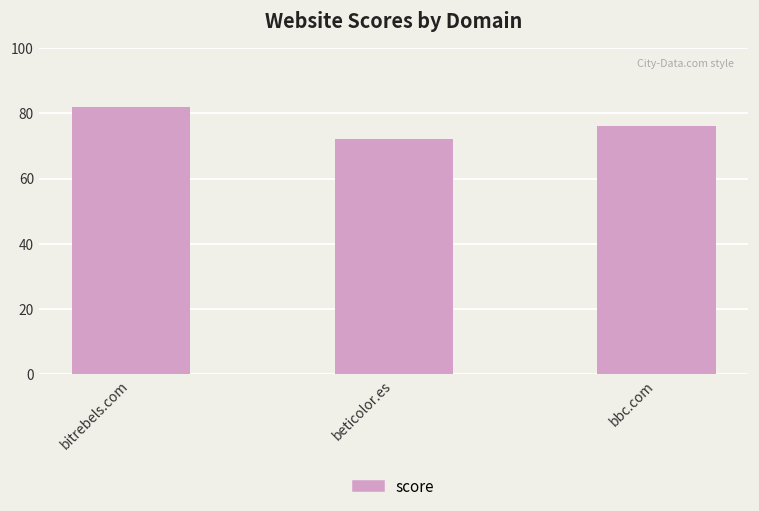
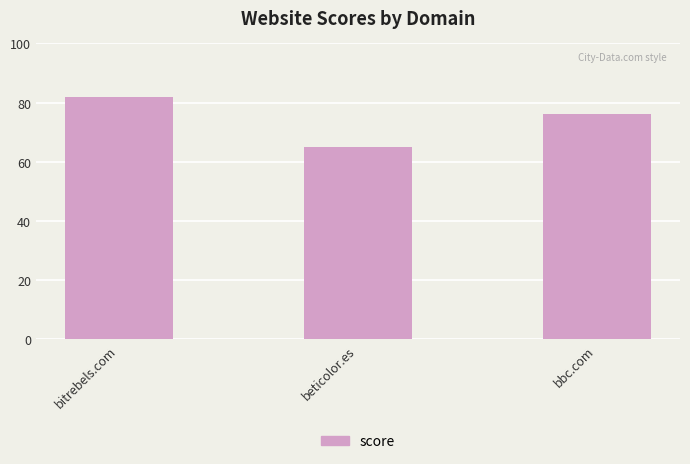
beticolor.es: 72 -> 65
